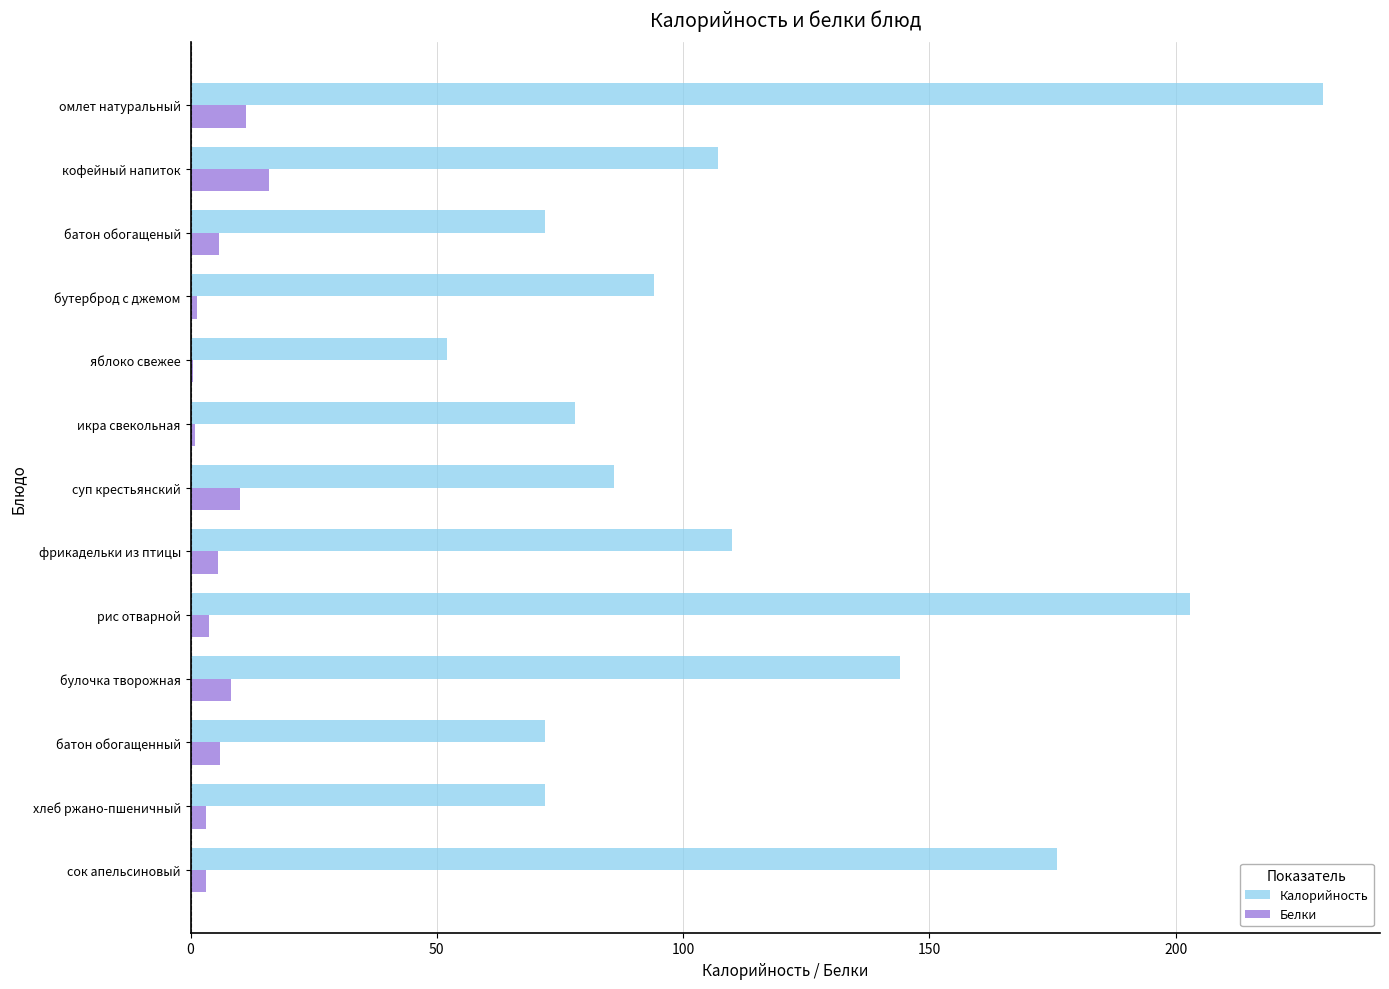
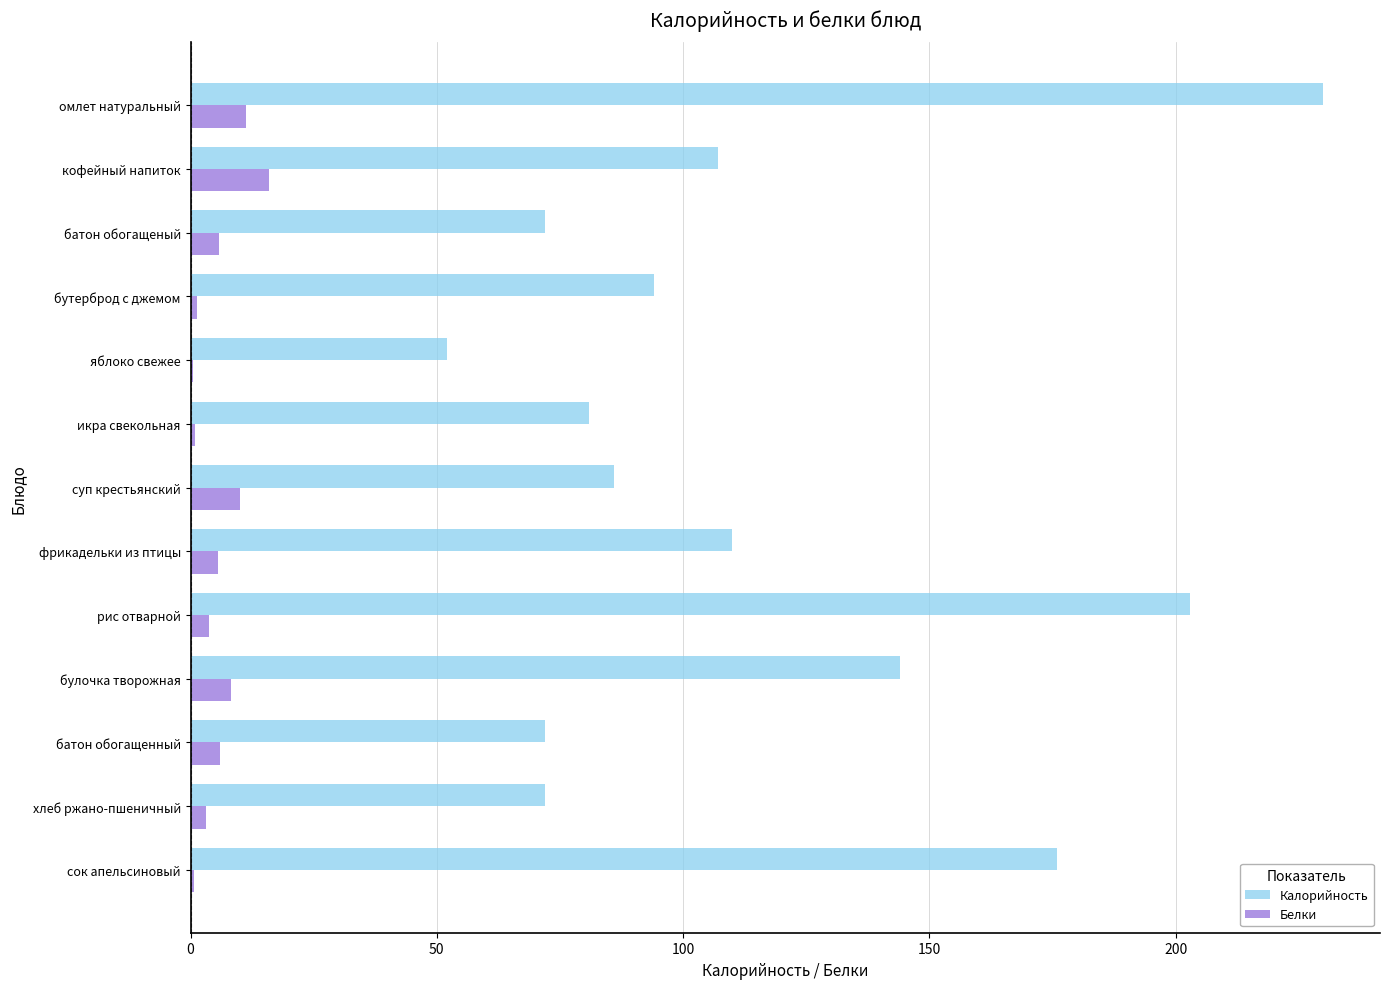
Калорийность, икра свекольная: 78 -> 81
Белки, сок апельсиновый: 3 -> 1
